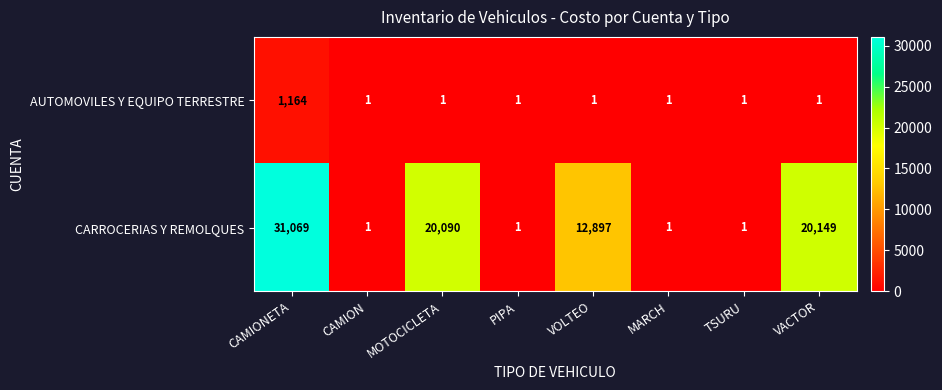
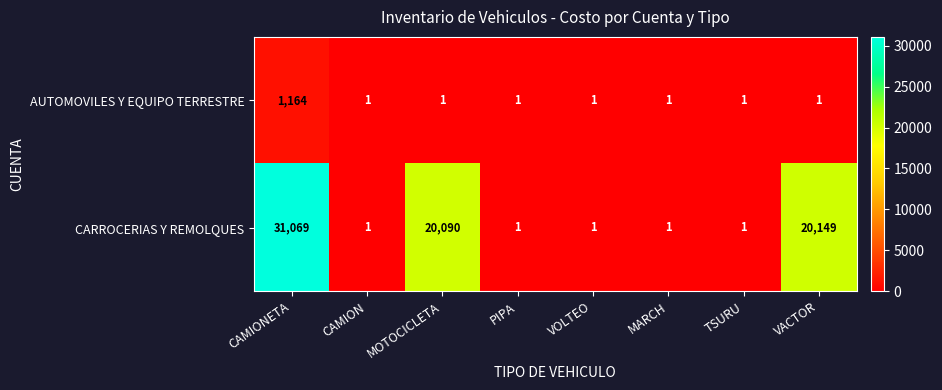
CARROCERIAS Y REMOLQUES, VOLTEO: 12,897 -> 1
